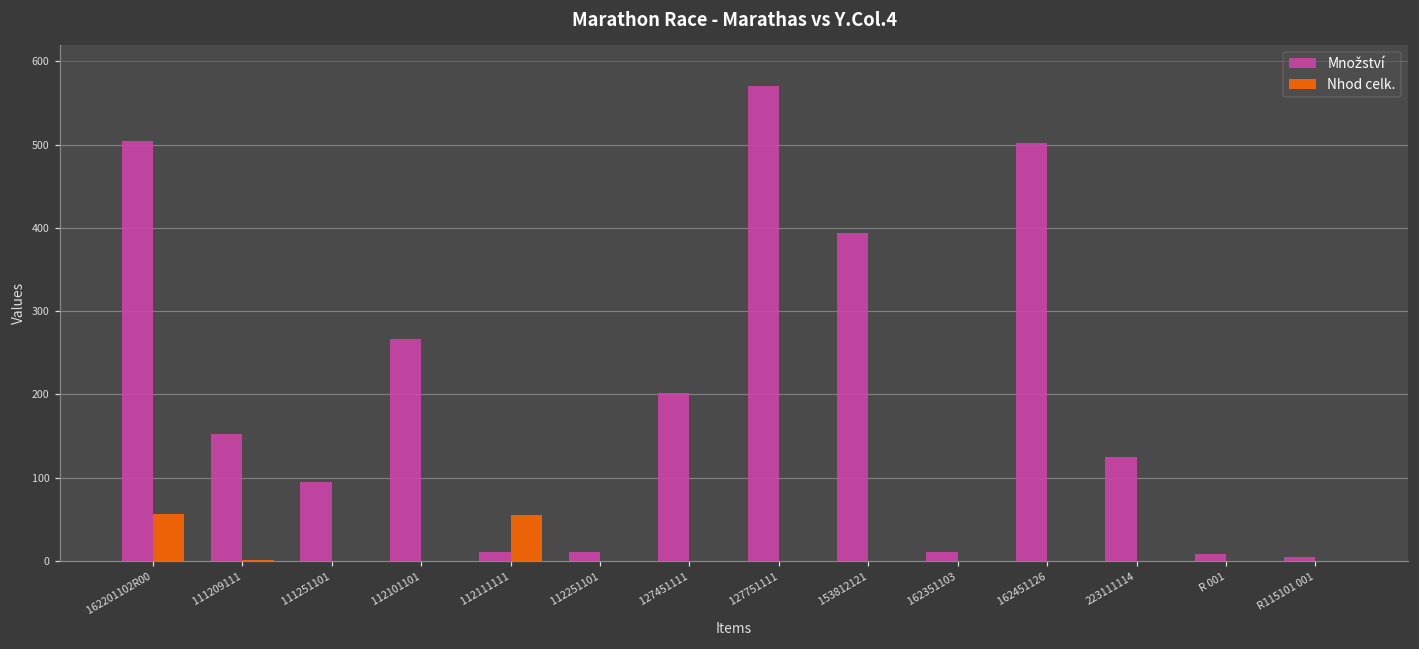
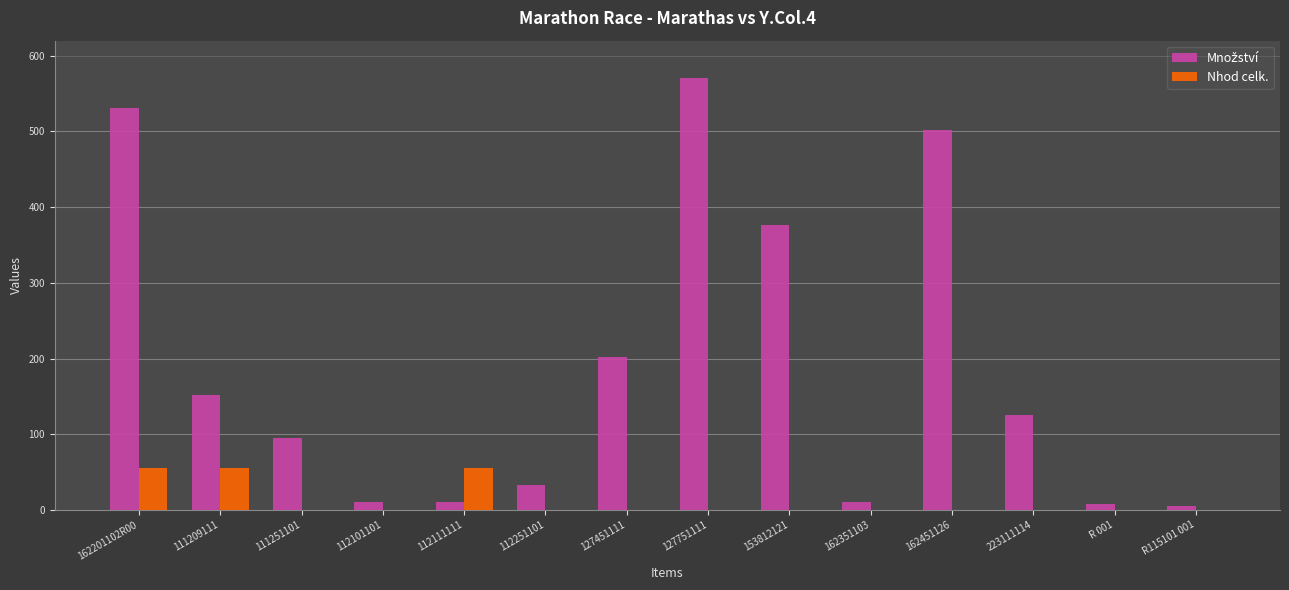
Množství, 162201102R00: 500 -> 530
Nhod celk., 111209111: 0 -> 60
Množství, 112101101: 270 -> 10
Množství, 112251101: 10 -> 30
Množství, 153812121: 390 -> 380
